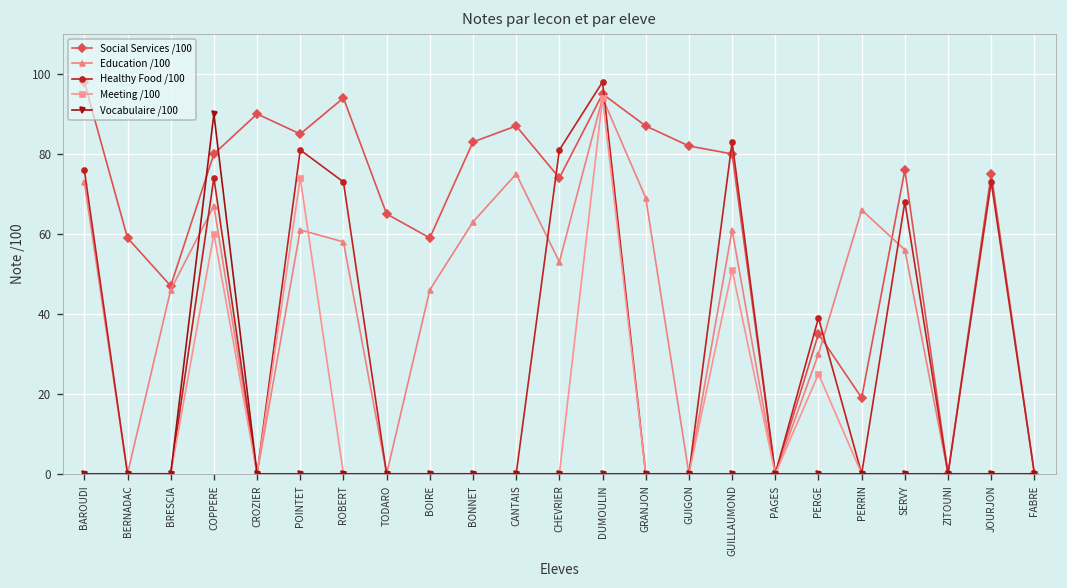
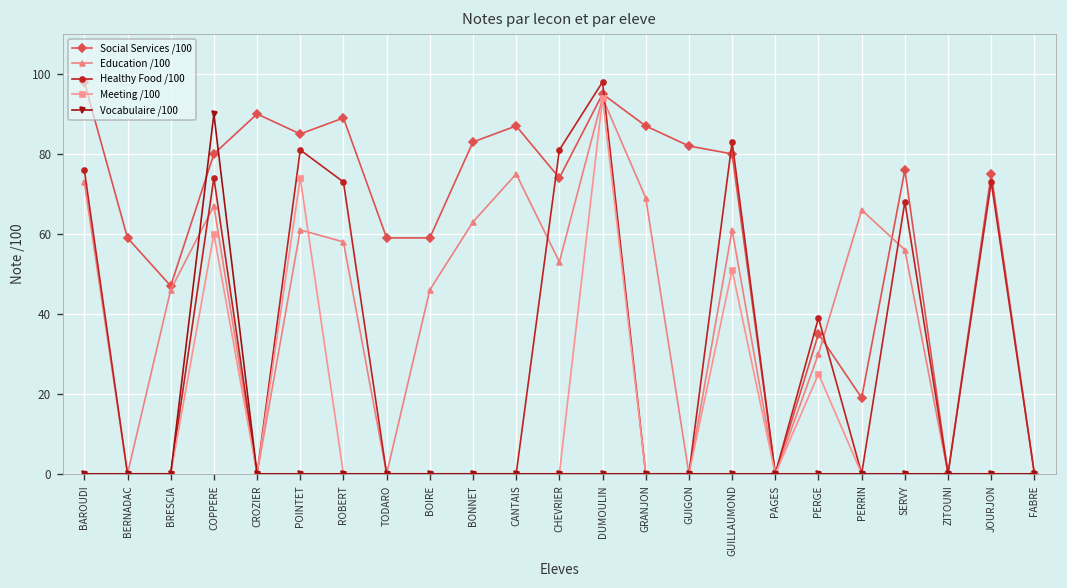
Social Services /100, ROBERT: 94 -> 89
Social Services /100, TODARO: 65 -> 59
